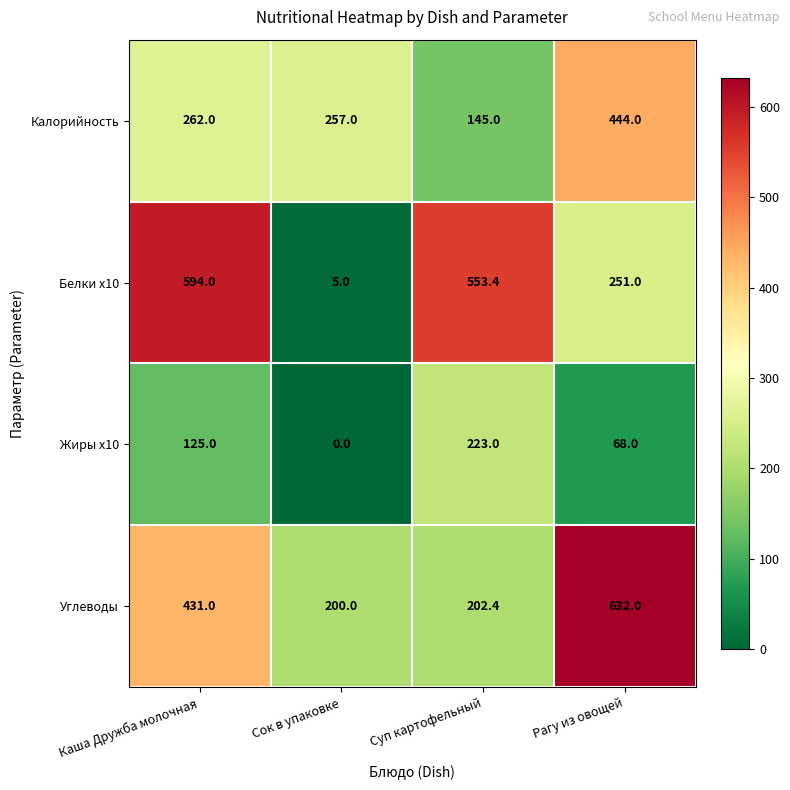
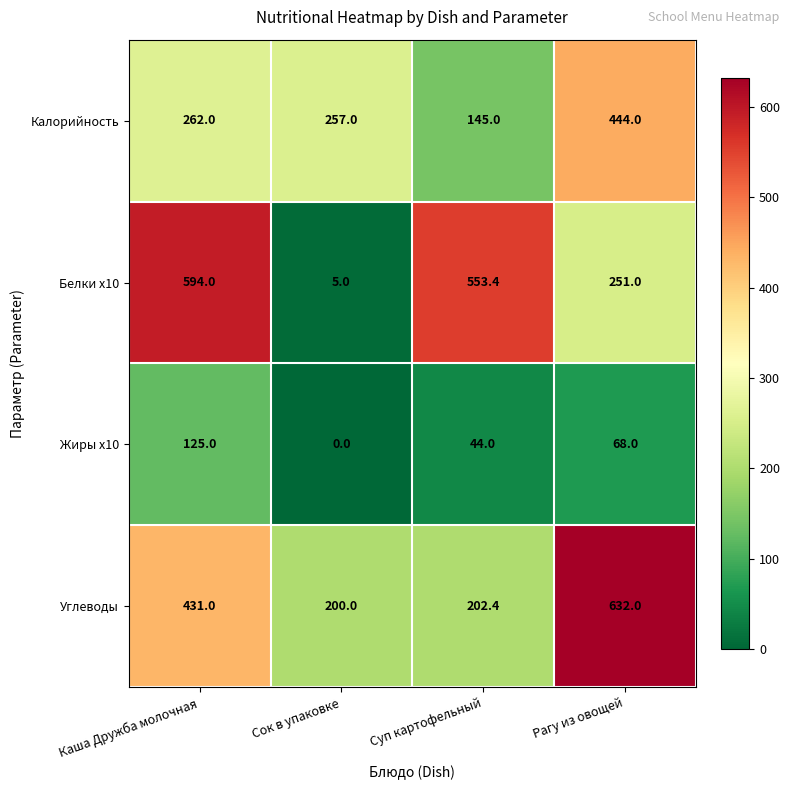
Жиры x10, Суп картофельный: 223.0 -> 44.0
